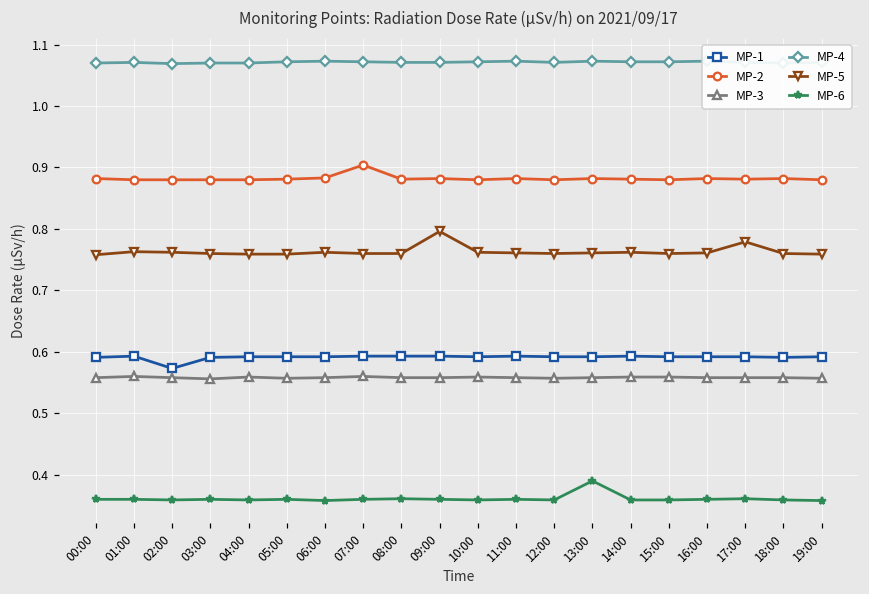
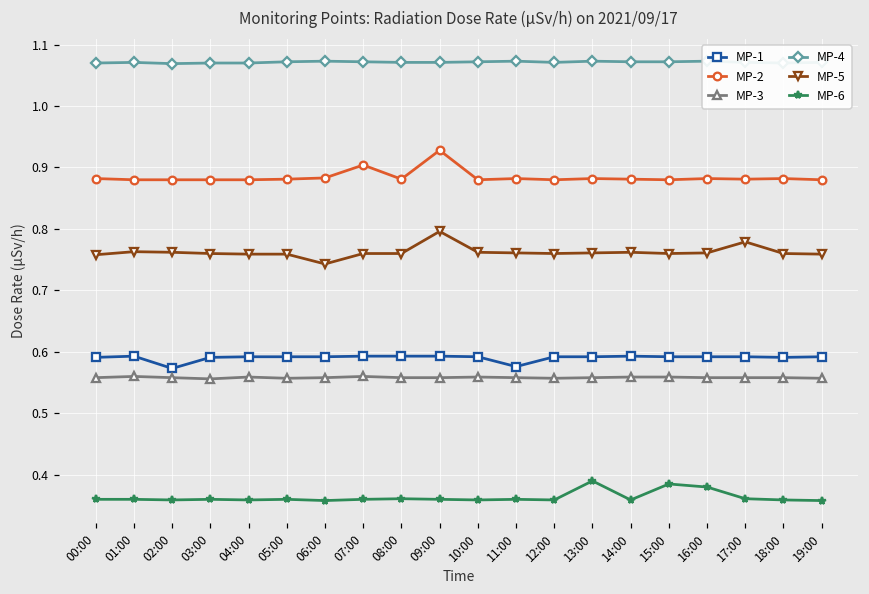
MP-5, 06:00: 0.76 -> 0.74
MP-2, 09:00: 0.88 -> 0.93
MP-1, 11:00: 0.59 -> 0.58
MP-6, 15:00: 0.36 -> 0.39
MP-6, 16:00: 0.36 -> 0.38
